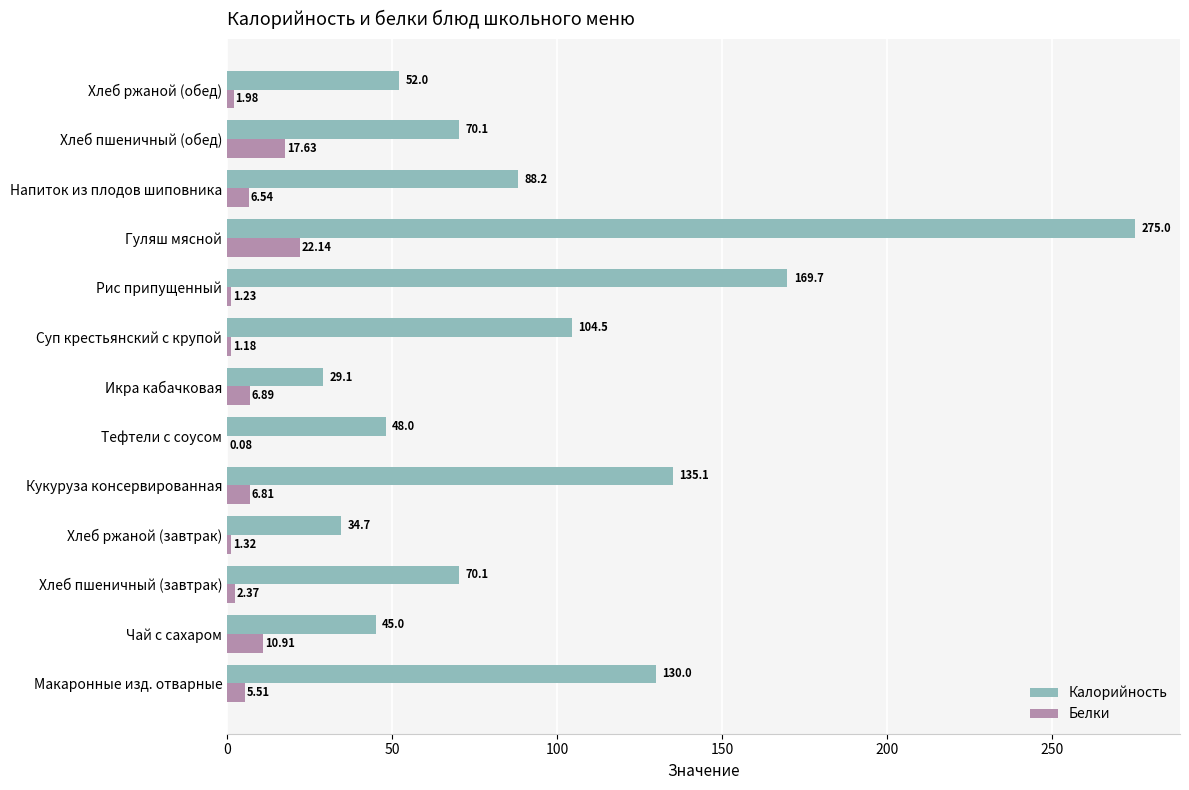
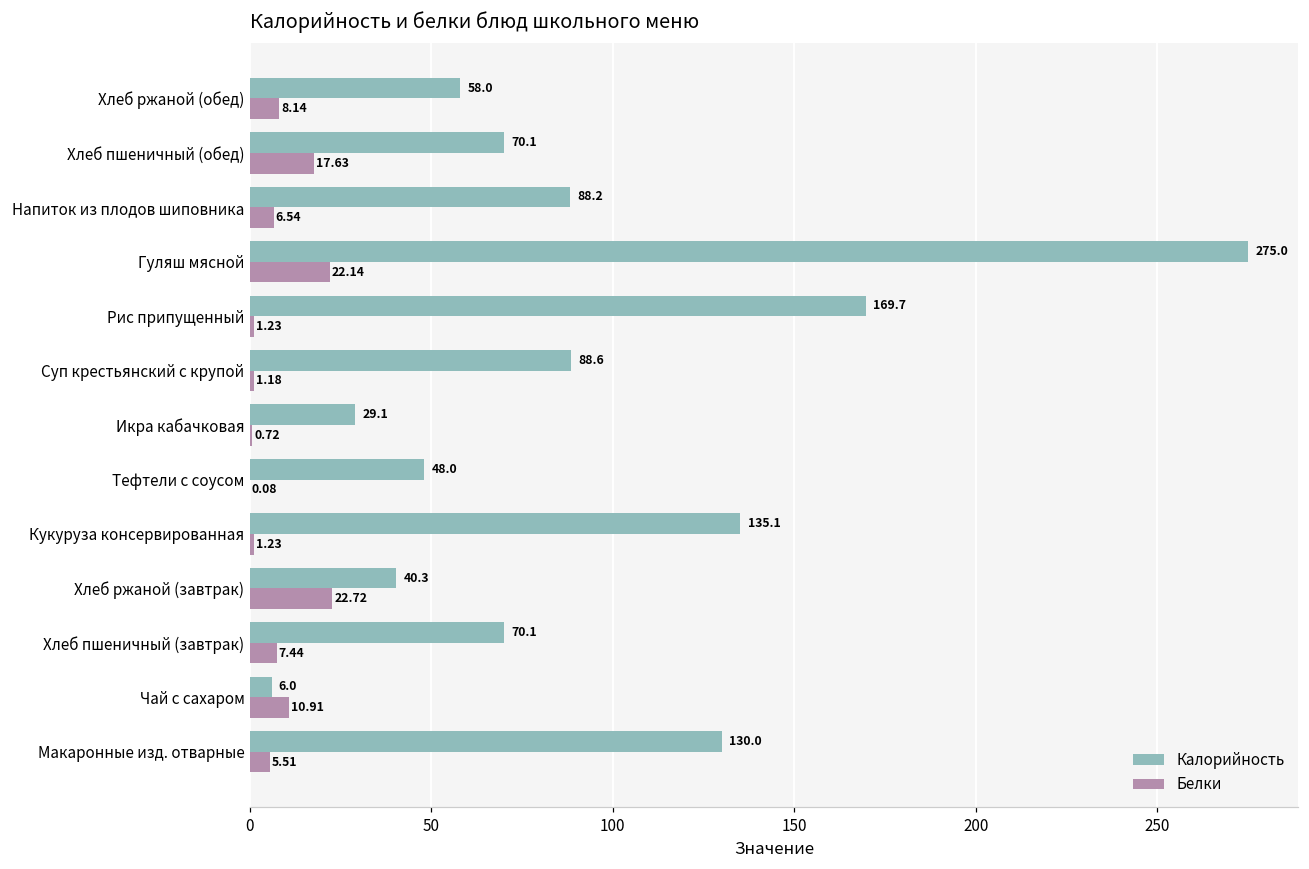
Калорийность, Хлеб ржаной (обед): 52.0 -> 58.0
Белки, Хлеб ржаной (обед): 1.98 -> 8.14
Калорийность, Суп крестьянский с крупой: 104.5 -> 88.6
Белки, Икра кабачковая: 6.89 -> 0.72
Белки, Кукуруза консервированная: 6.81 -> 1.23
Калорийность, Хлеб ржаной (завтрак): 34.7 -> 40.3
Белки, Хлеб ржаной (завтрак): 1.32 -> 22.72
Белки, Хлеб пшеничный (завтрак): 2.37 -> 7.44
Калорийность, Чай с сахаром: 45.0 -> 6.0
